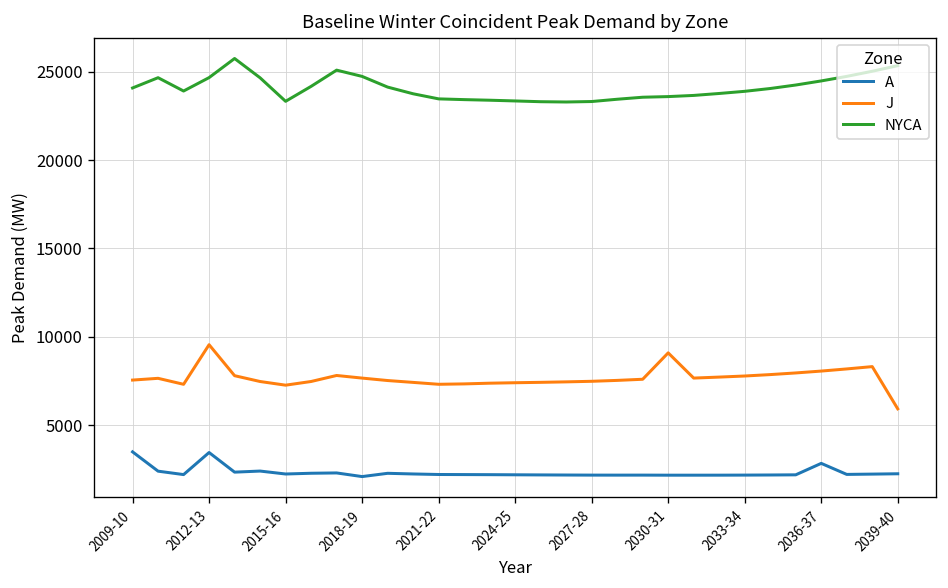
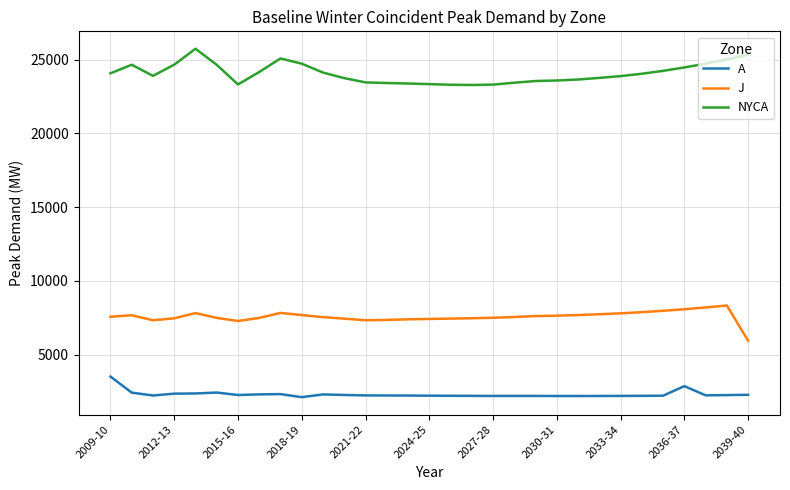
A, 2012-13: 3500 -> 2300
J, 2012-13: 9600 -> 7500
J, 2030-31: 9100 -> 7600
